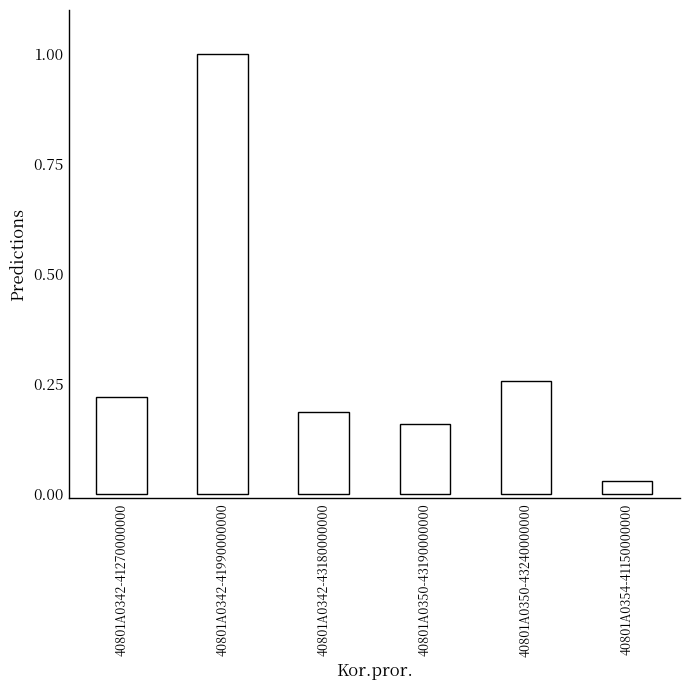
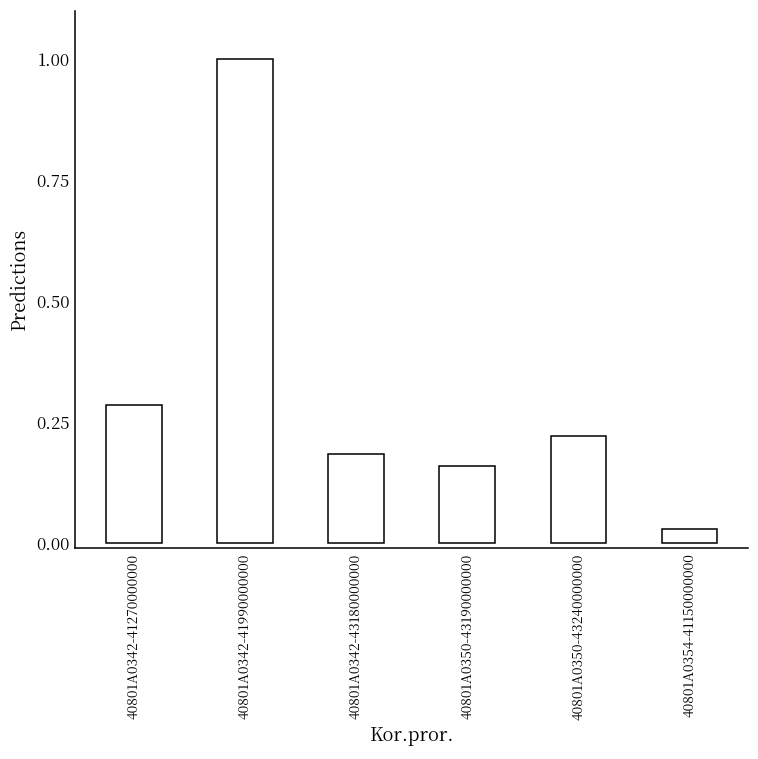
40801A0342-41270000000: 0.22 -> 0.29
40801A0350-43240000000: 0.26 -> 0.22
